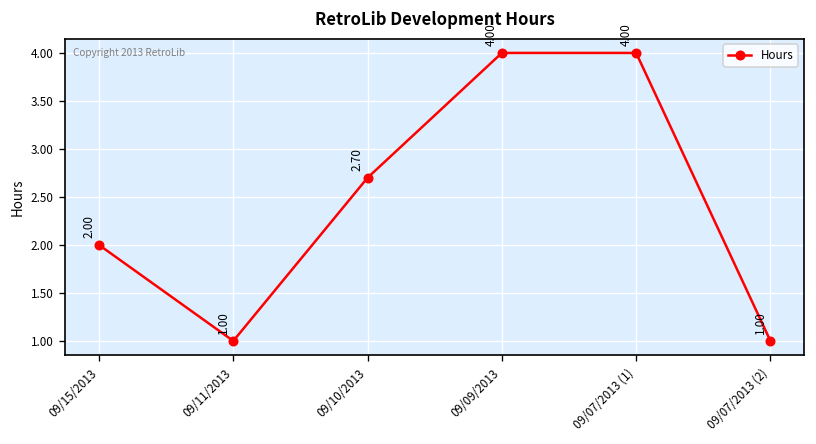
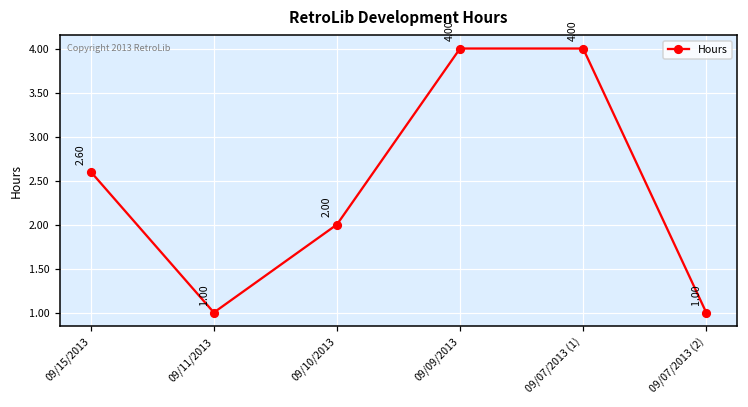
09/15/2013: 2.00 -> 2.60
09/10/2013: 2.70 -> 2.00
